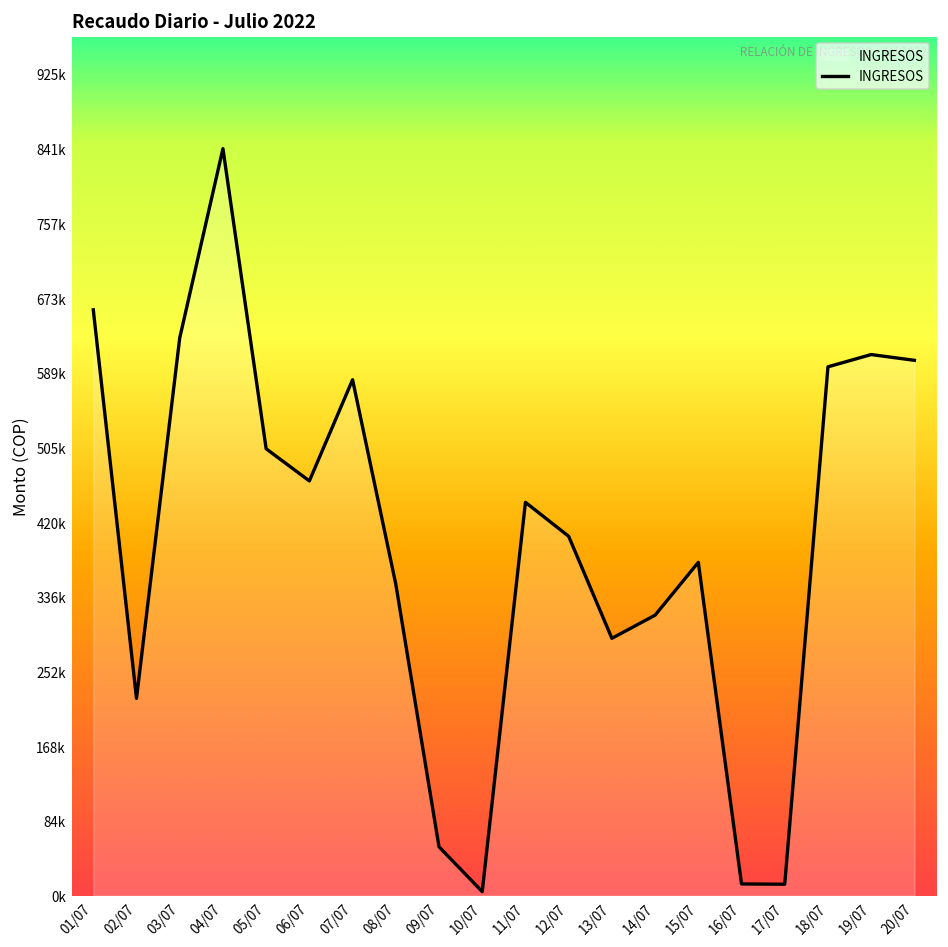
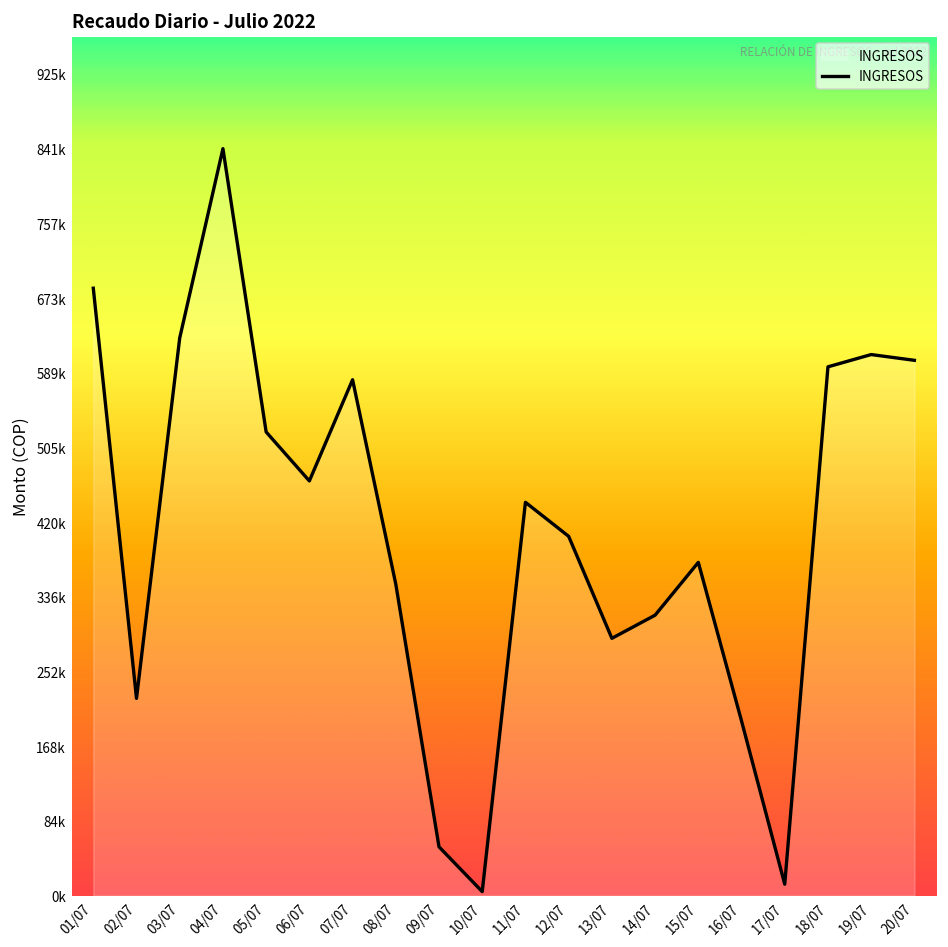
01/07: 660000 -> 680000
05/07: 500000 -> 520000
16/07: 10000 -> 200000
